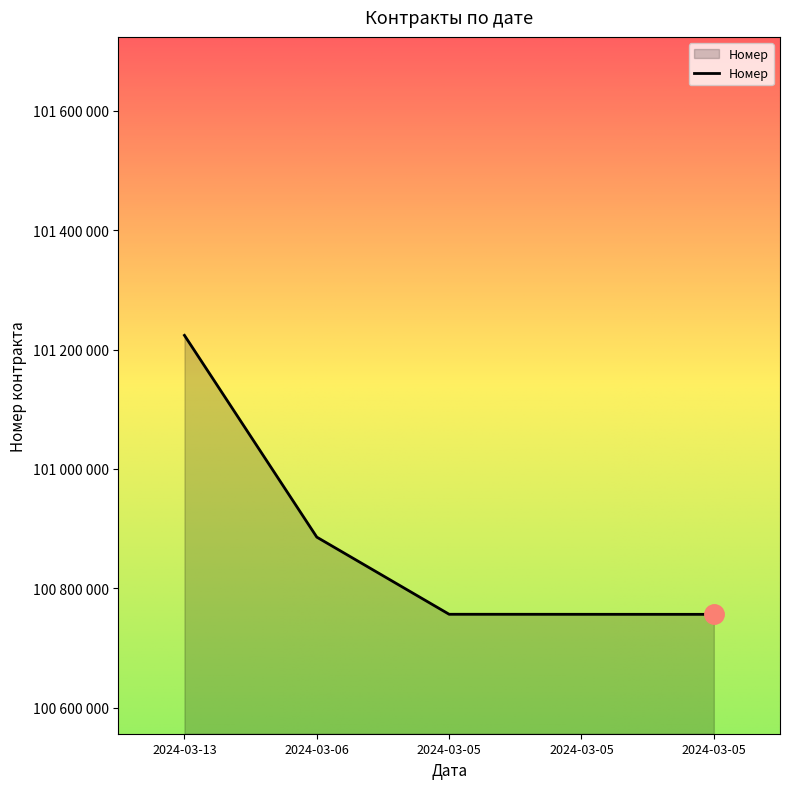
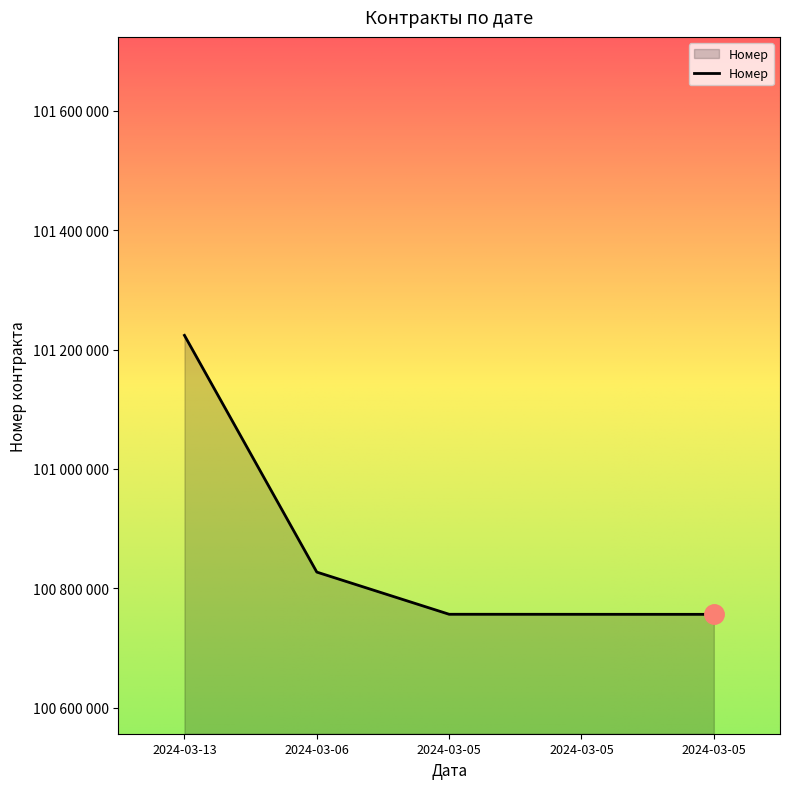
Номер, 2024-03-06: 100890000 -> 100830000
